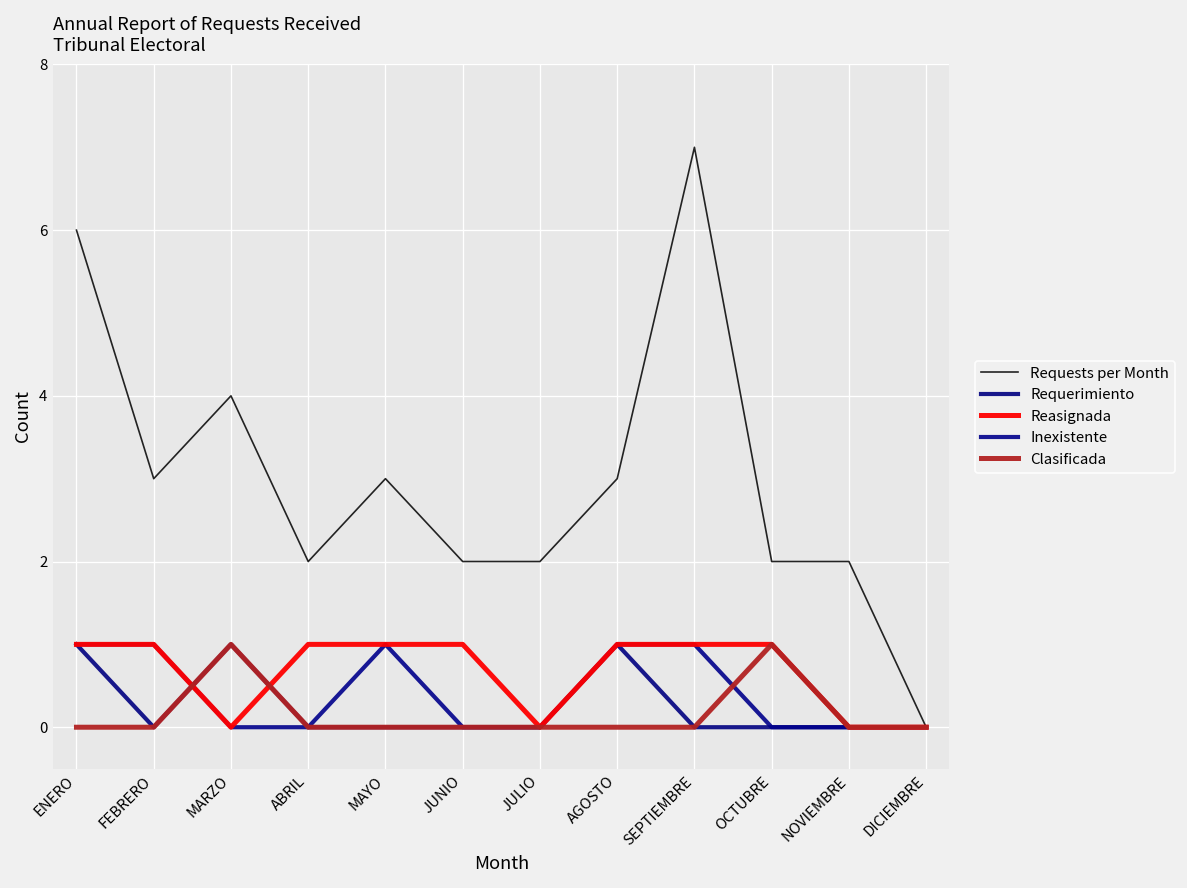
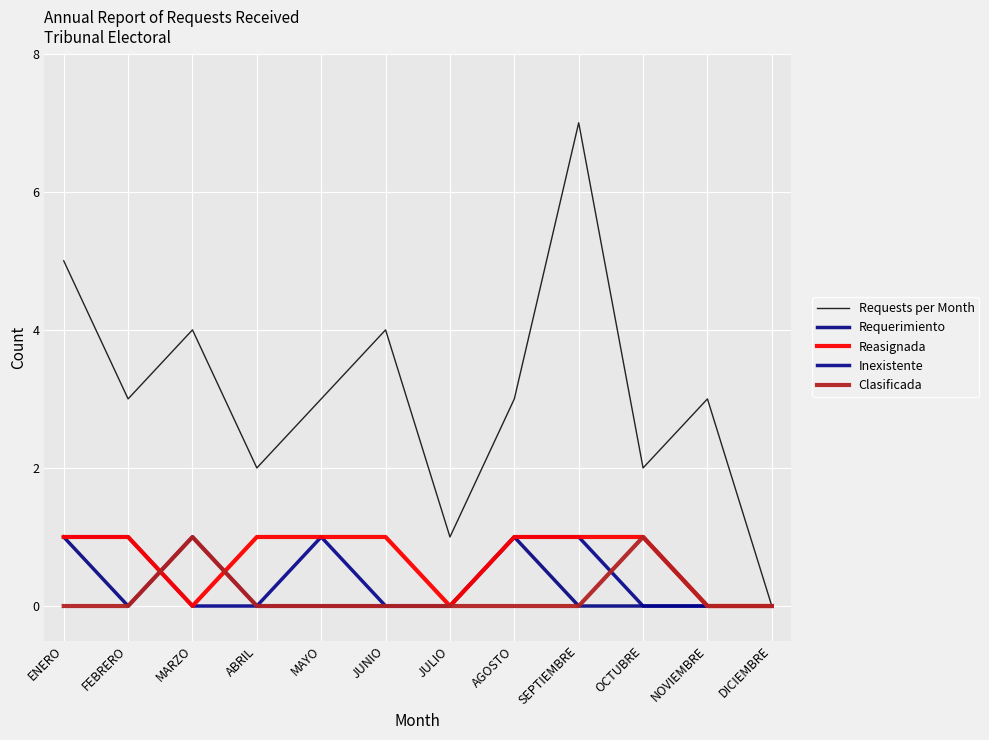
Requests per Month, ENERO: 6 -> 5
Requests per Month, JUNIO: 2 -> 4
Requests per Month, JULIO: 2 -> 1
Requests per Month, NOVIEMBRE: 2 -> 3
